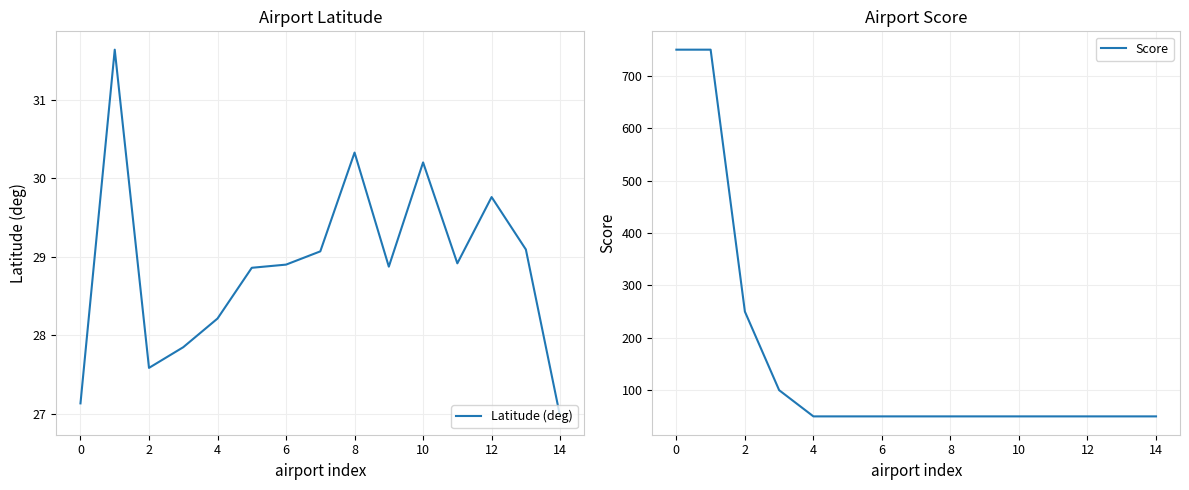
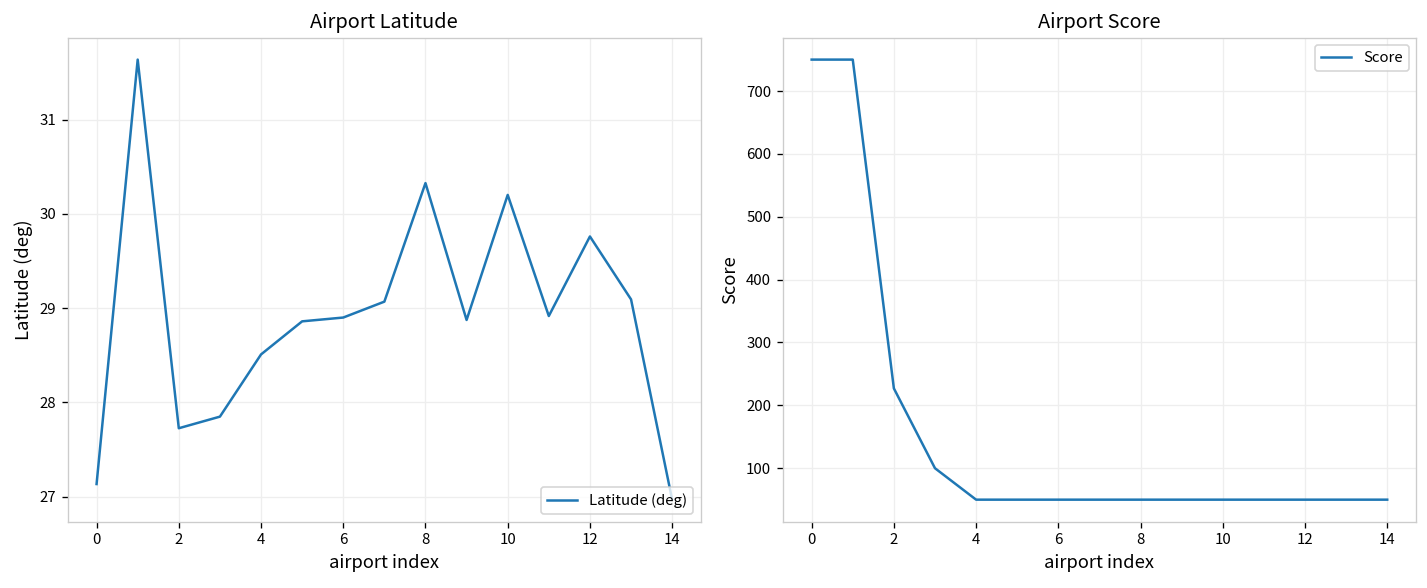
Airport Latitude, 2: 27.6 -> 27.7
Airport Latitude, 4: 28.2 -> 28.5
Airport Score, 2: 250 -> 230
